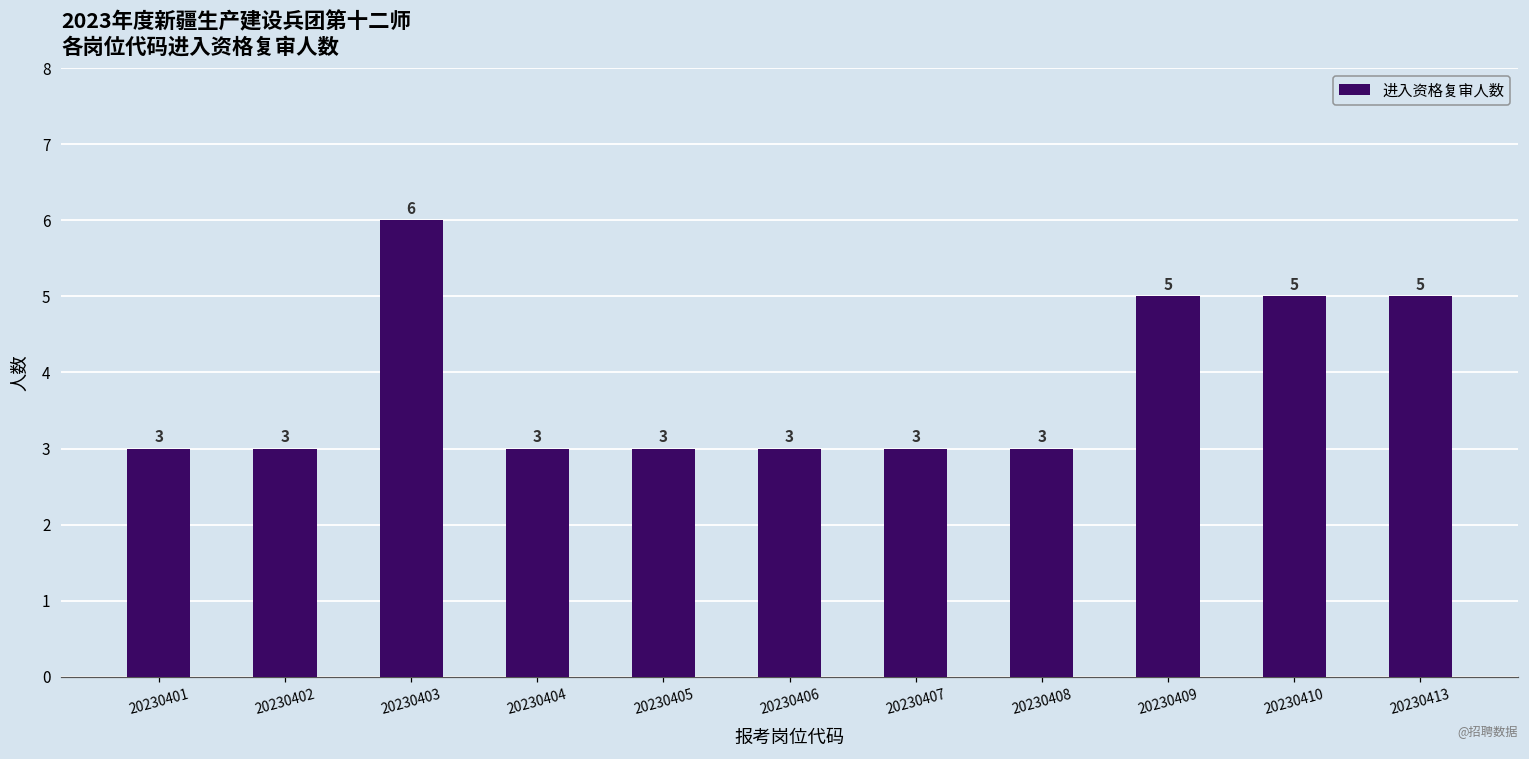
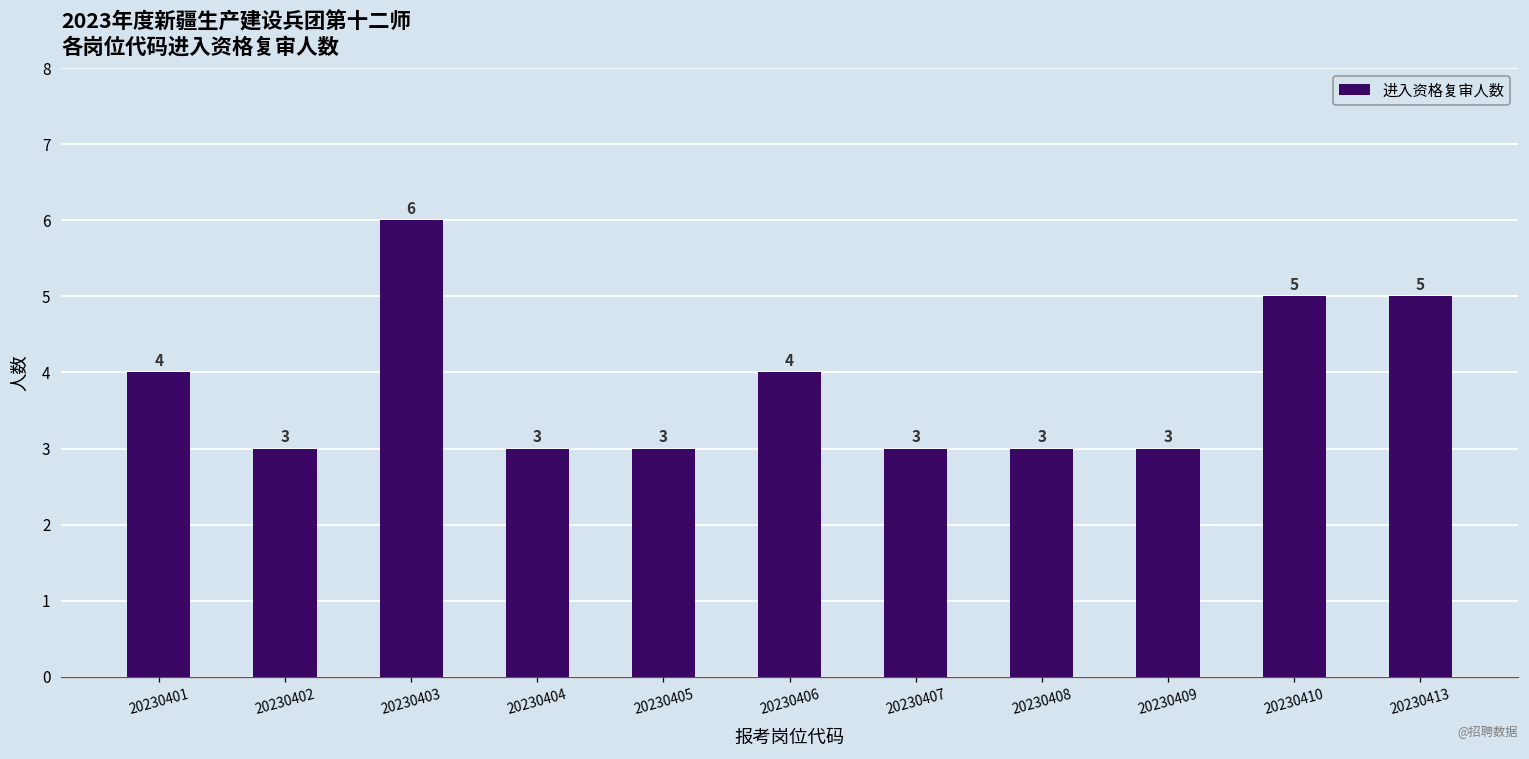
20230401: 3 -> 4
20230406: 3 -> 4
20230409: 5 -> 3
